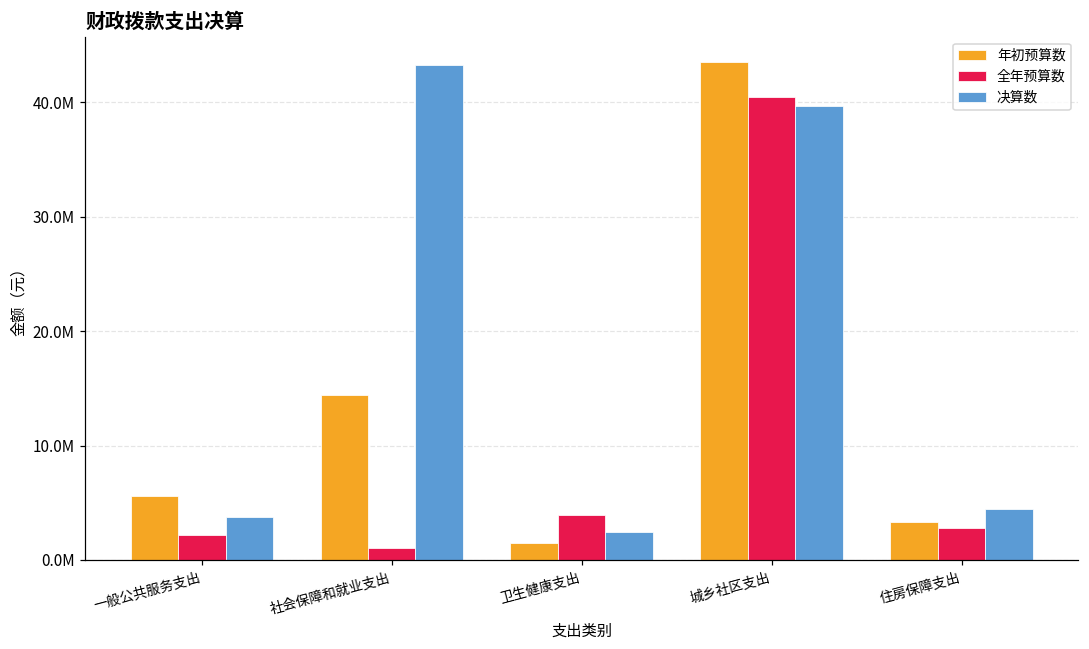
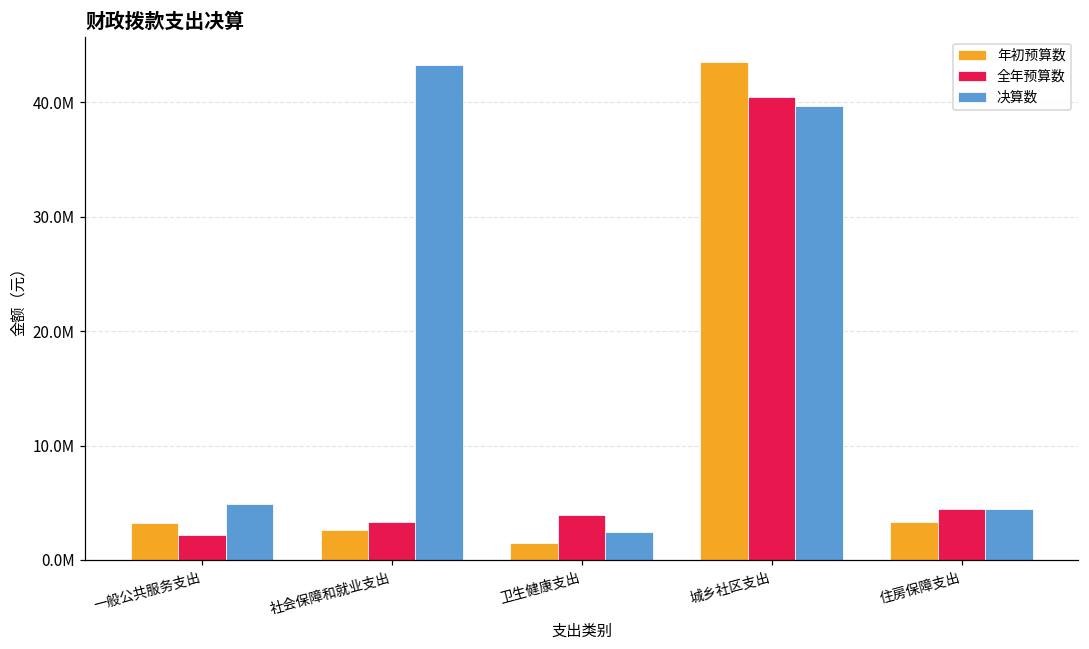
年初预算数, 一般公共服务支出: 5600000 -> 3300000
决算数, 一般公共服务支出: 3800000 -> 4900000
年初预算数, 社会保障和就业支出: 14400000 -> 2600000
全年预算数, 社会保障和就业支出: 1000000 -> 3400000
全年预算数, 住房保障支出: 2800000 -> 4500000
